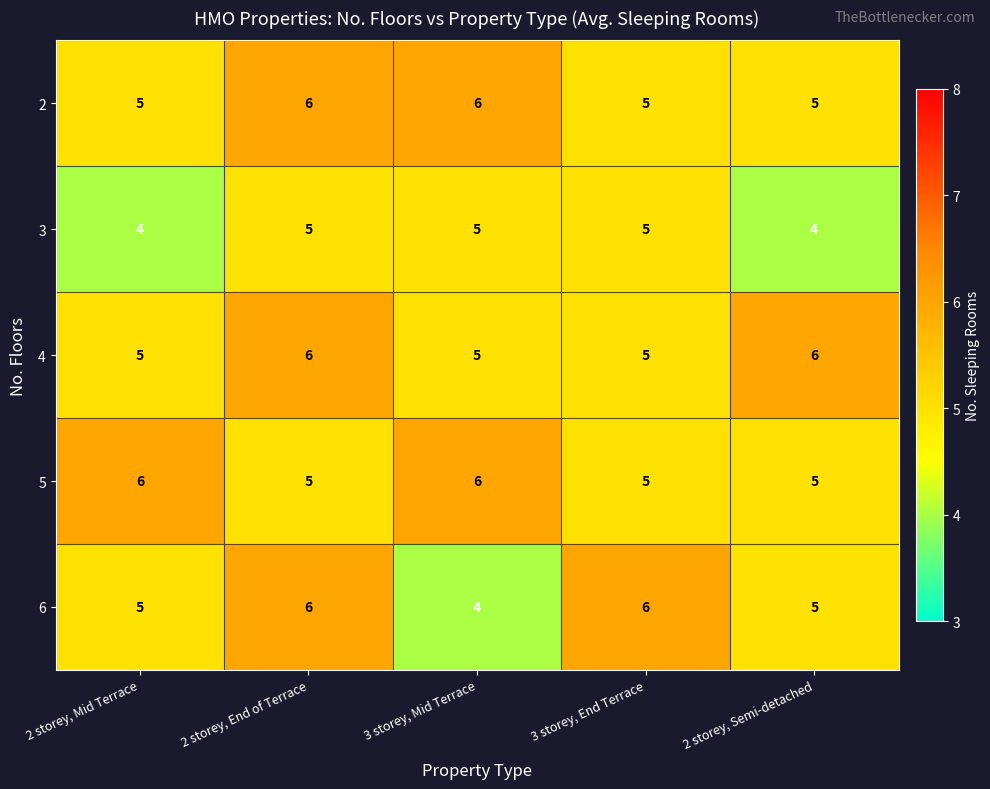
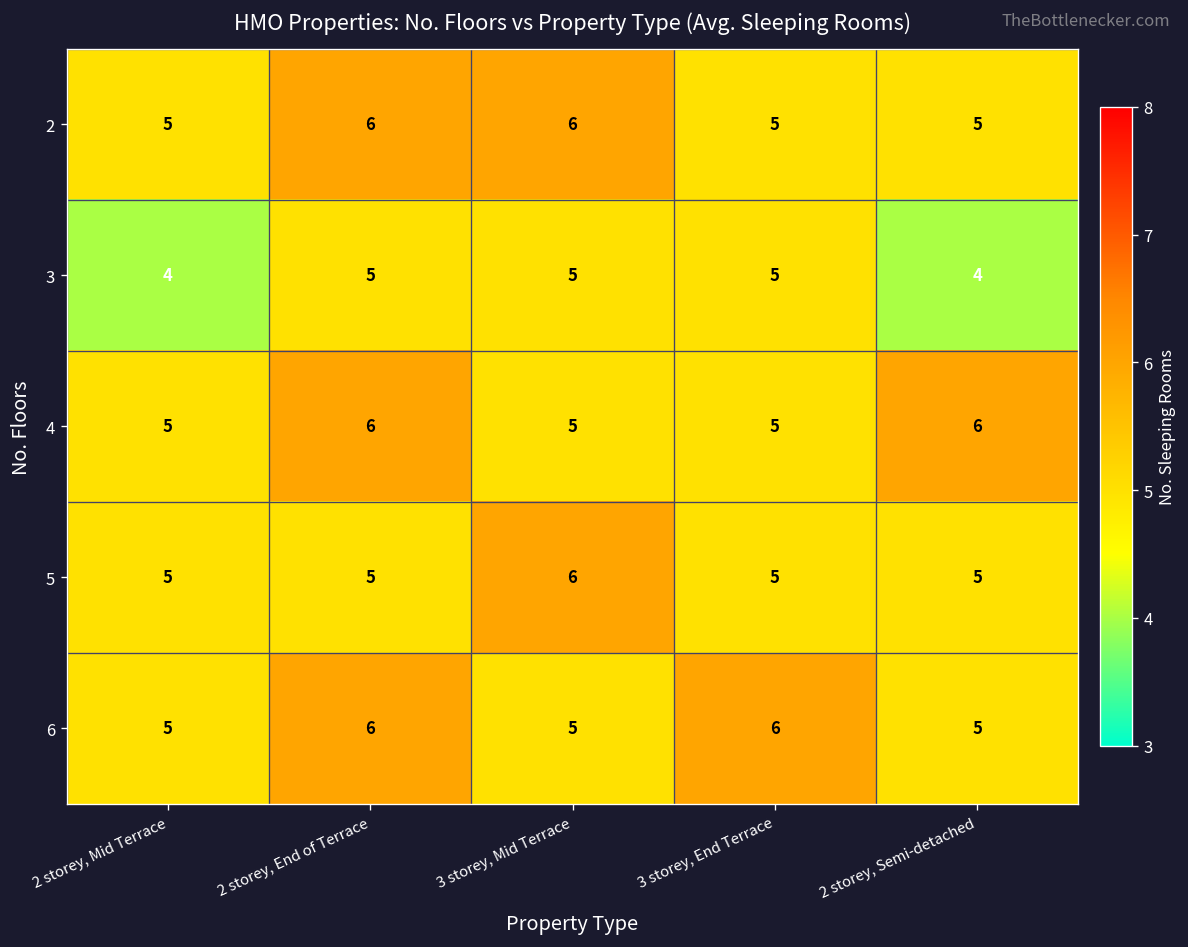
5, 2 storey, Mid Terrace: 6 -> 5
6, 3 storey, Mid Terrace: 4 -> 5
